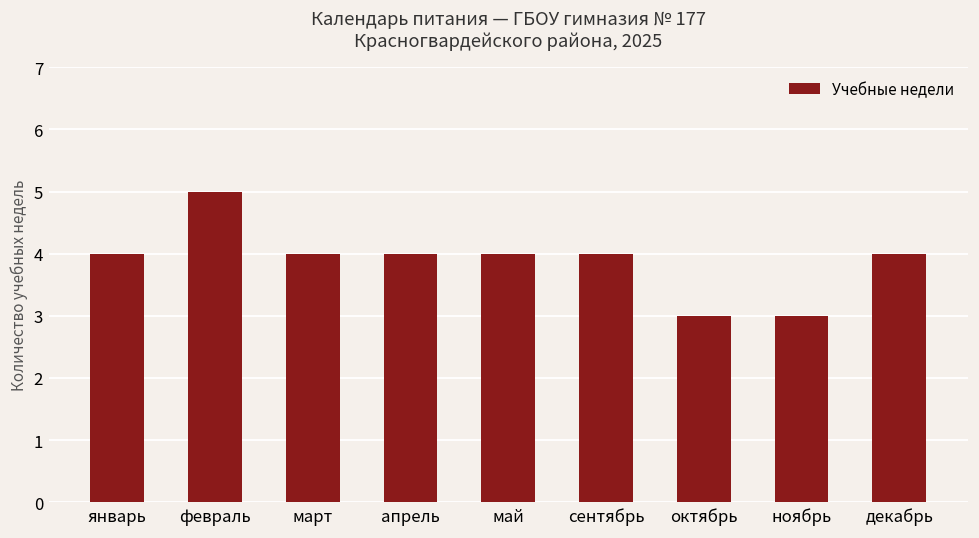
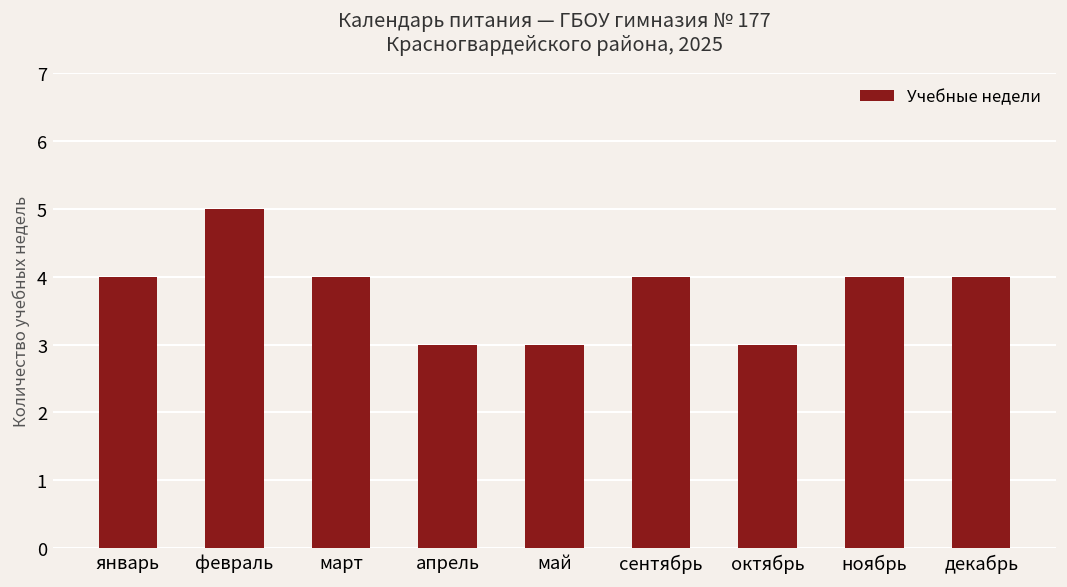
апрель: 4 -> 3
май: 4 -> 3
ноябрь: 3 -> 4
